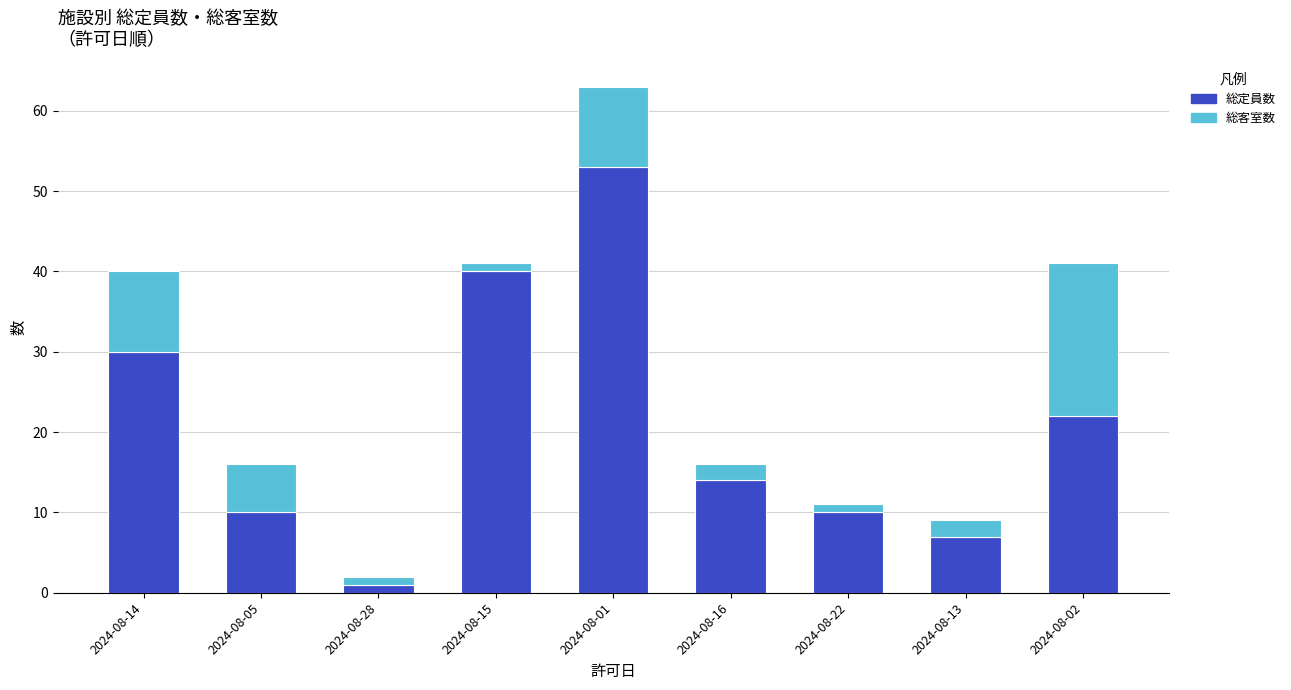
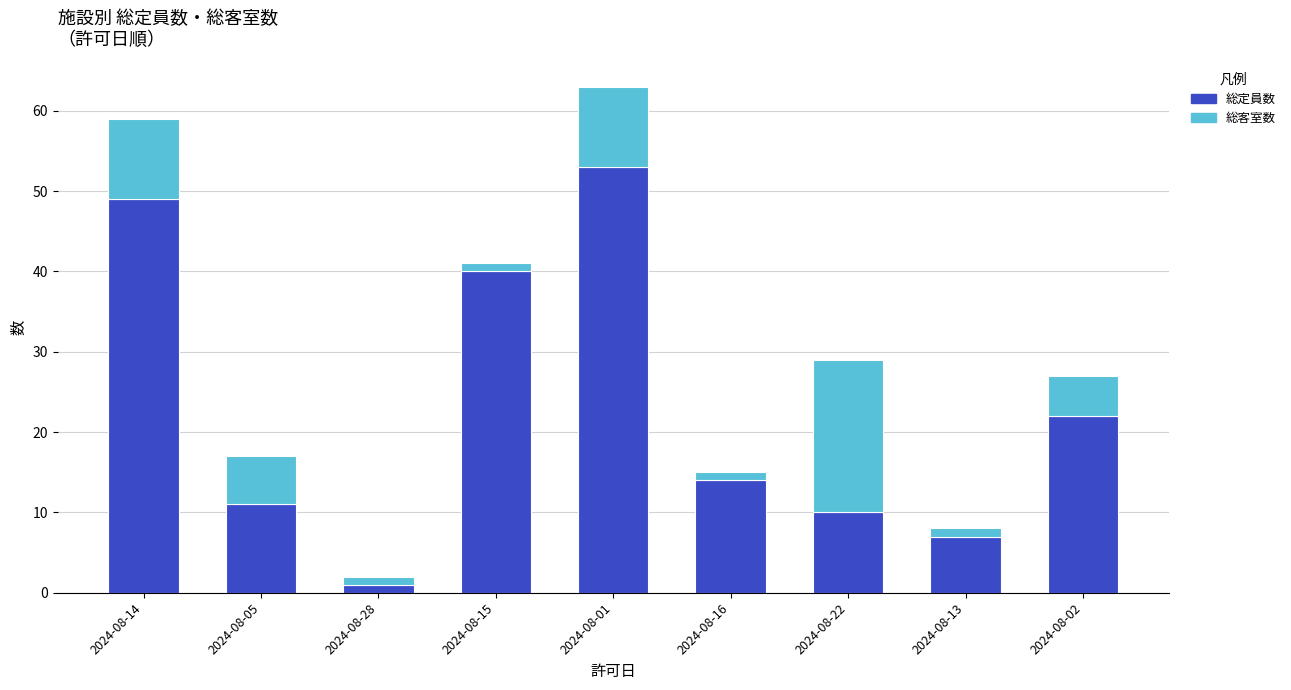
総定員数, 2024-08-14: 30 -> 49
総定員数, 2024-08-05: 10 -> 11
総客室数, 2024-08-16: 2 -> 1
総客室数, 2024-08-22: 1 -> 19
総客室数, 2024-08-13: 2 -> 1
総客室数, 2024-08-02: 19 -> 5
